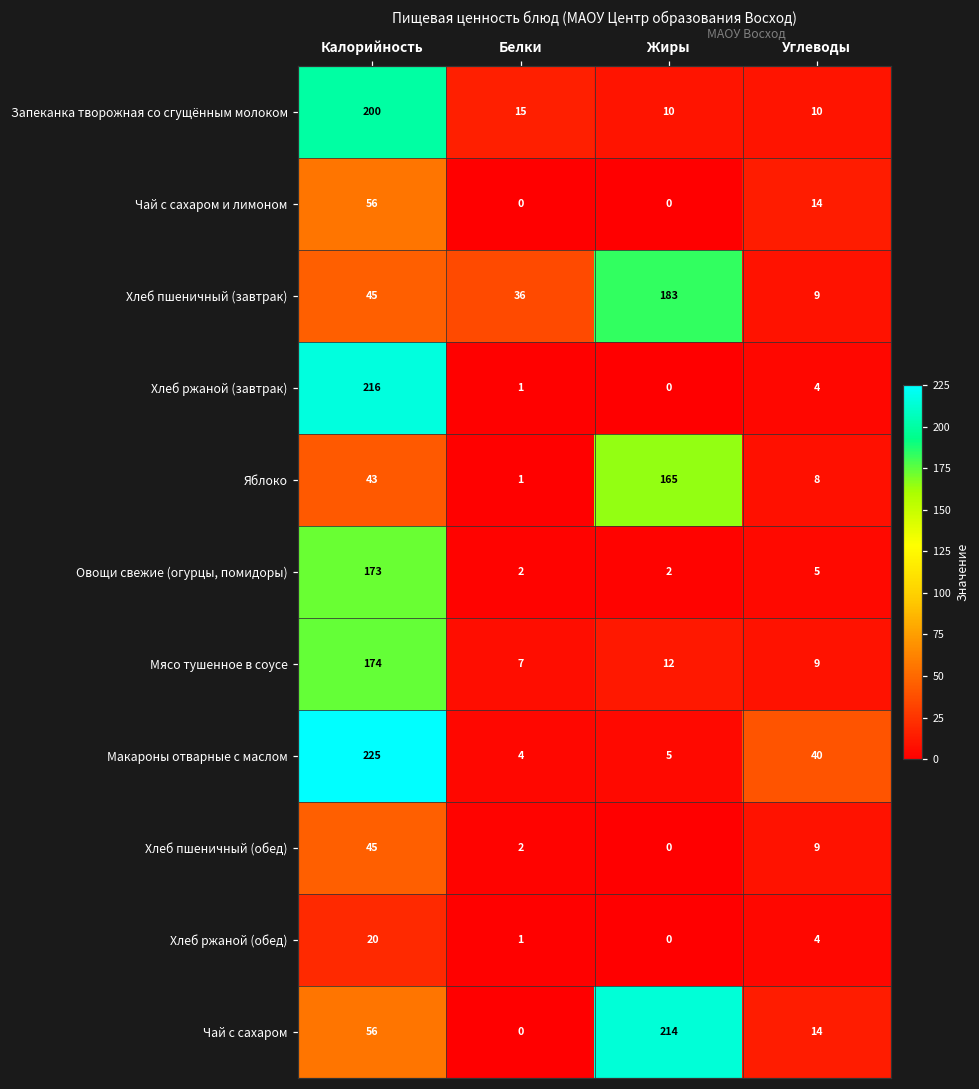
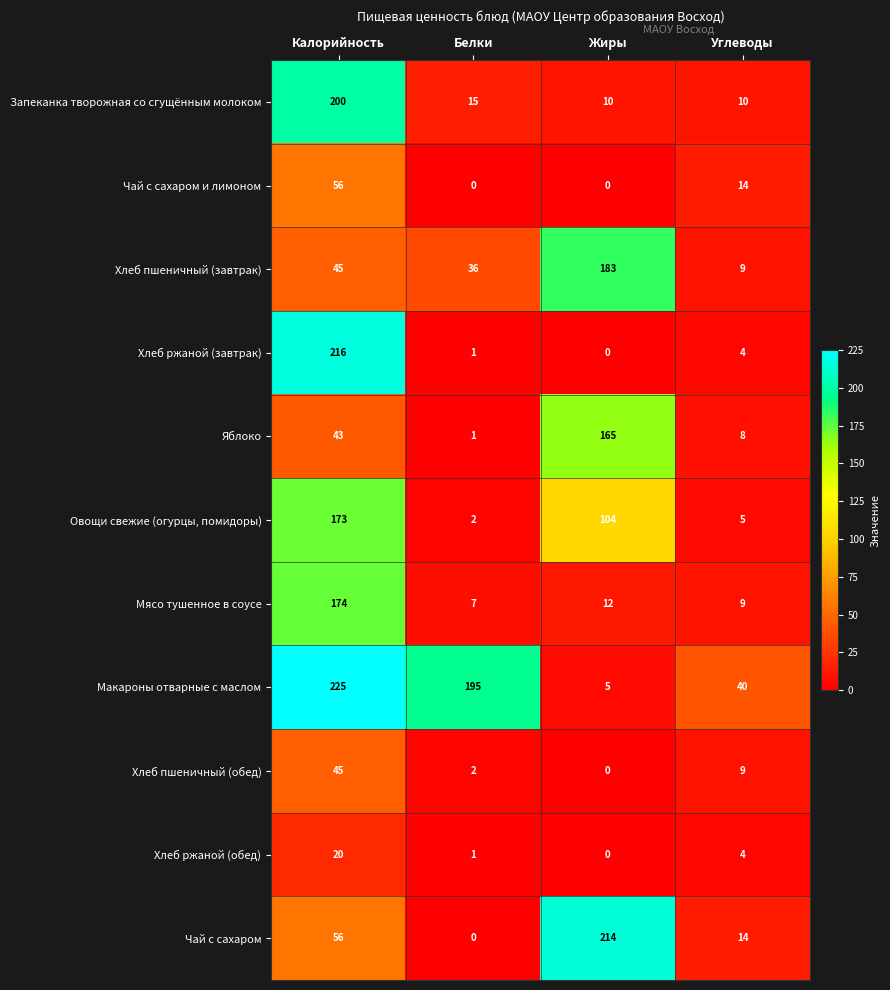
Овощи свежие (огурцы, помидоры), Жиры: 2 -> 104
Макароны отварные с маслом, Белки: 4 -> 195
